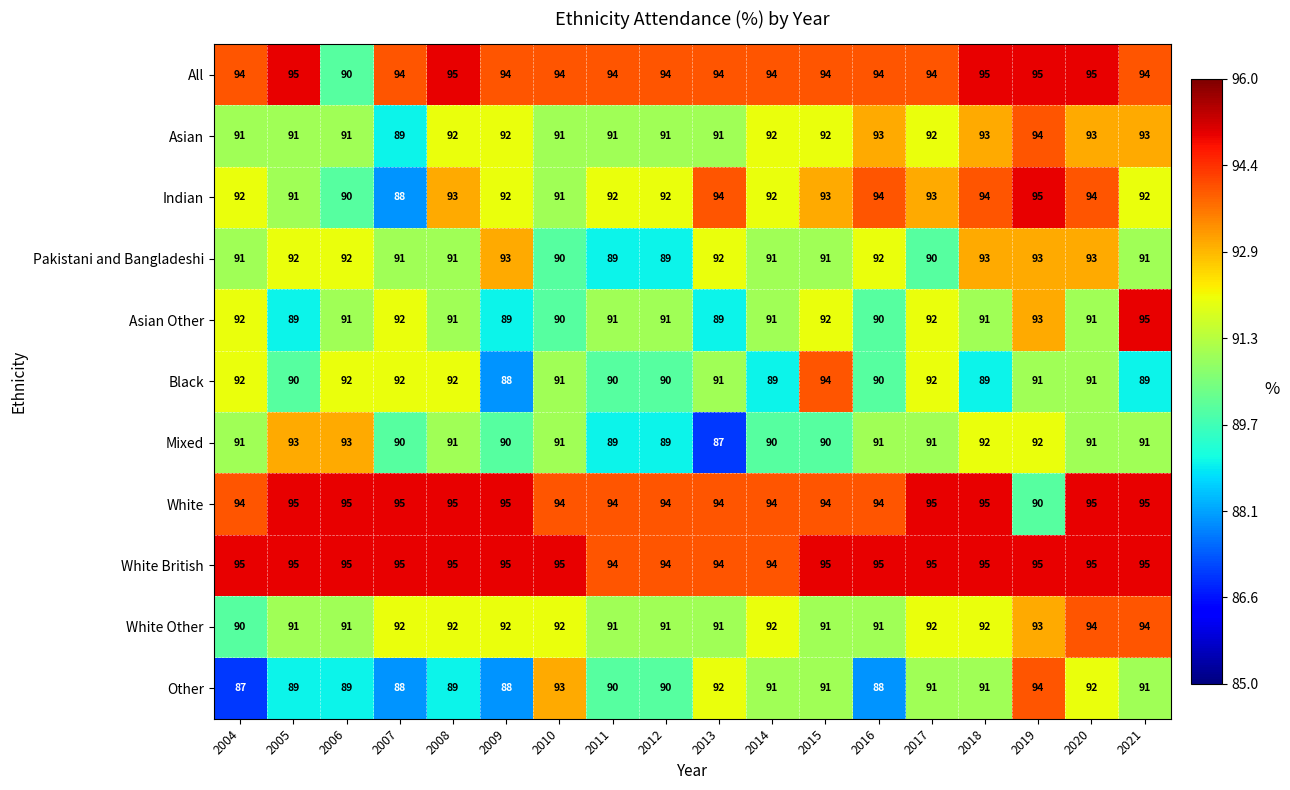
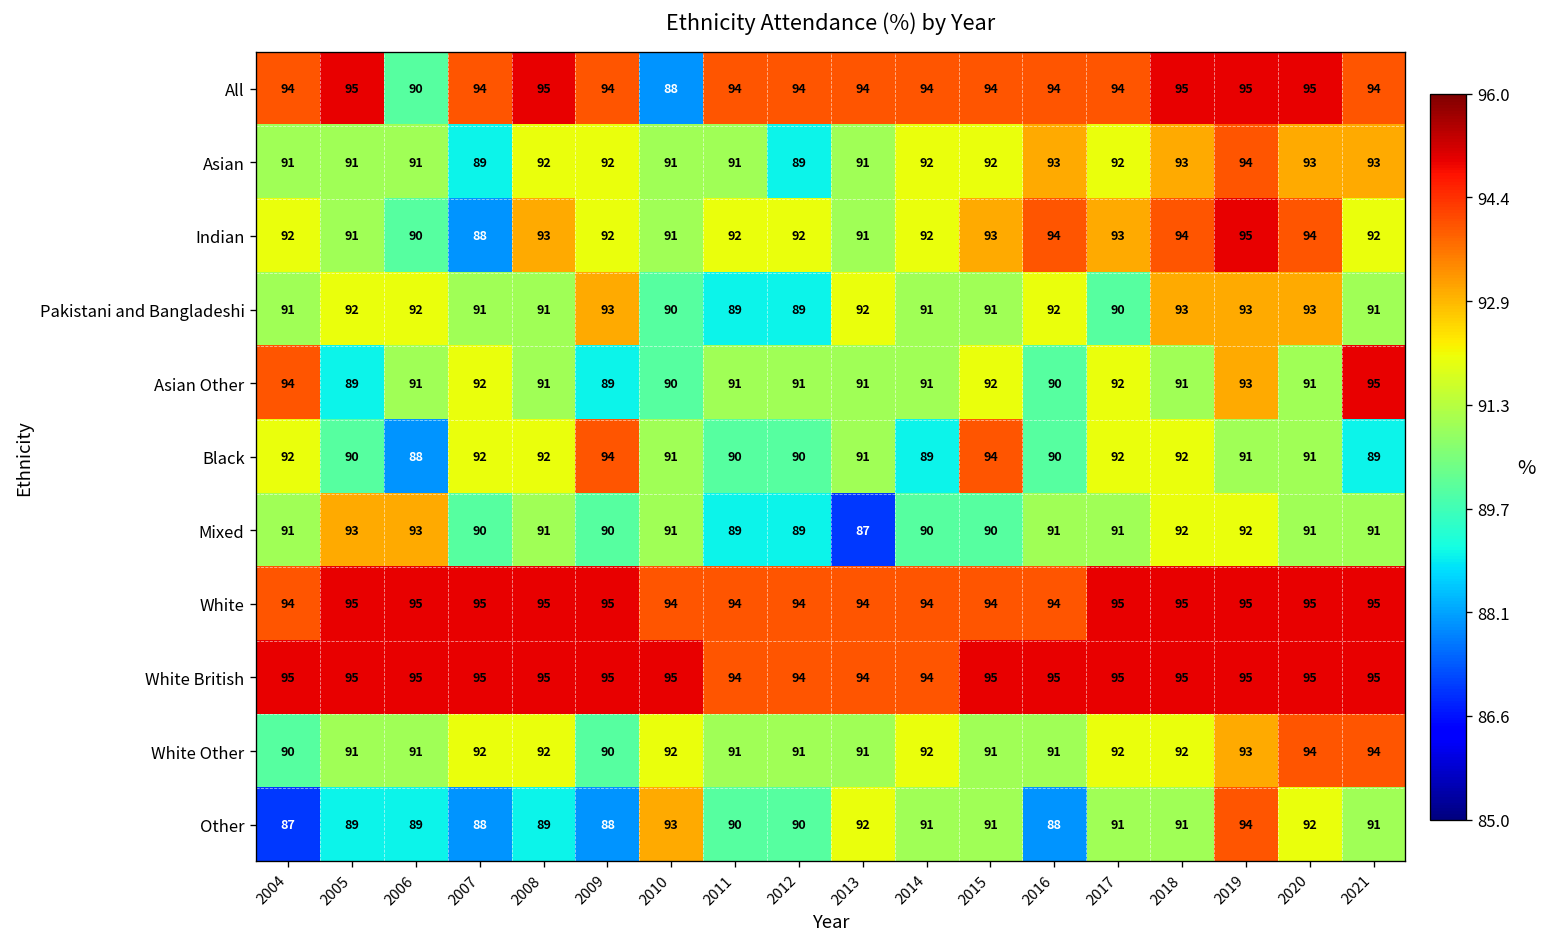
All, 2010: 94 -> 88
Asian, 2012: 91 -> 89
Indian, 2013: 94 -> 91
Asian Other, 2004: 92 -> 94
Asian Other, 2013: 89 -> 91
Black, 2006: 92 -> 88
Black, 2009: 88 -> 94
Black, 2018: 89 -> 92
White, 2019: 90 -> 95
White Other, 2009: 92 -> 90
